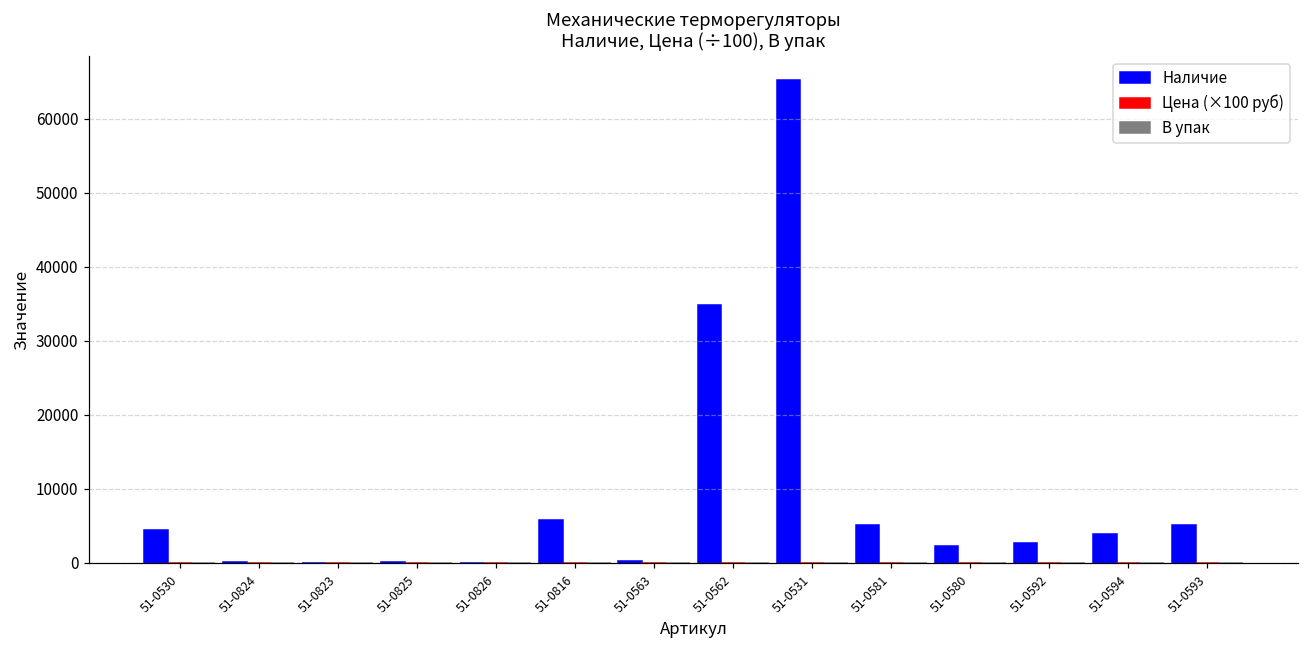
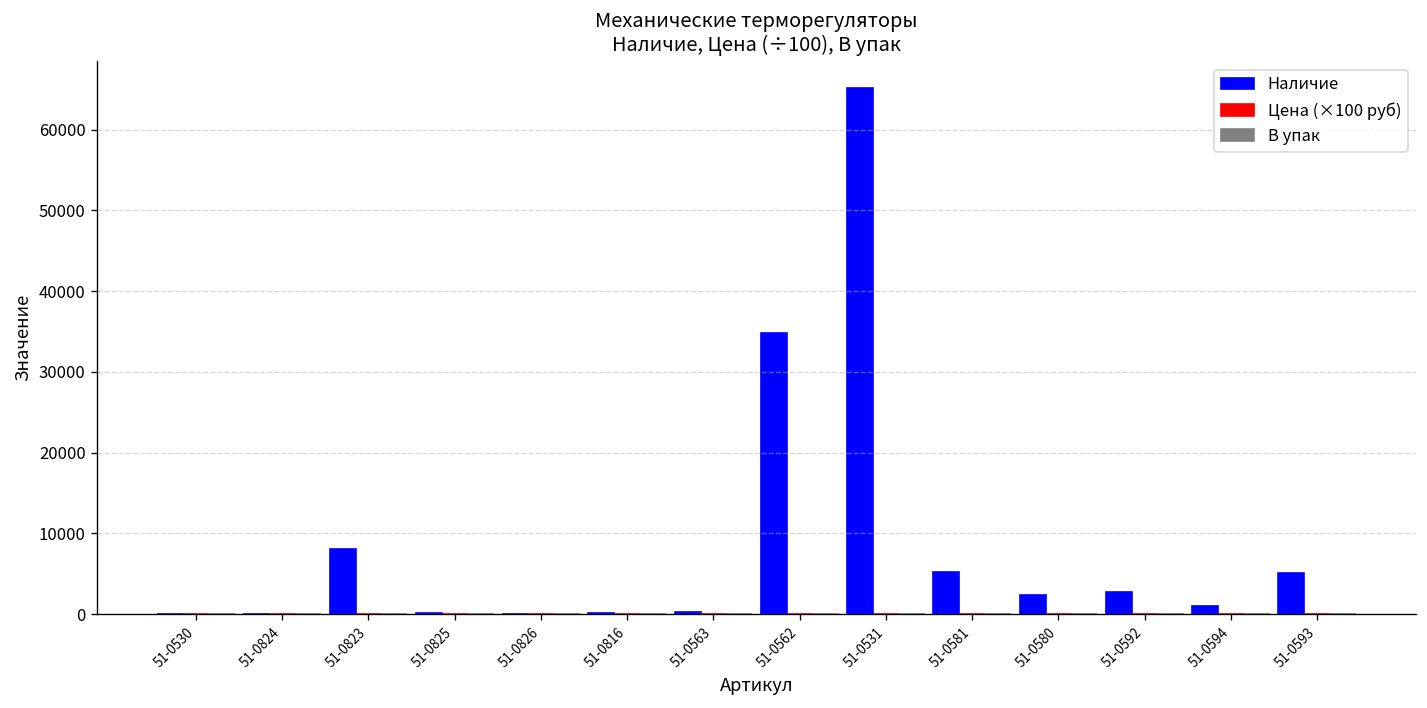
Наличие, 51-0530: 4000 -> 0
Наличие, 51-0823: 0 -> 8000
Наличие, 51-0816: 6000 -> 0
Наличие, 51-0594: 4000 -> 1000
